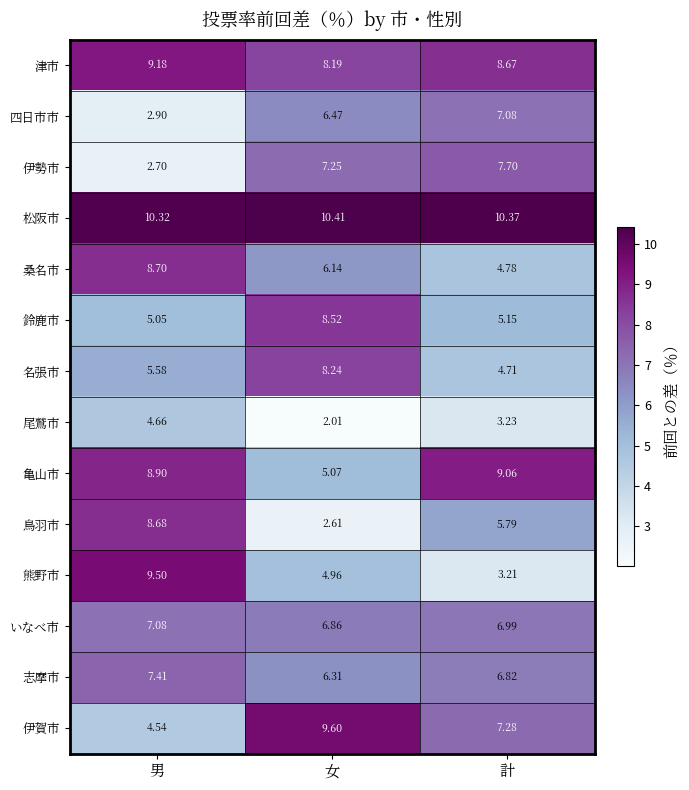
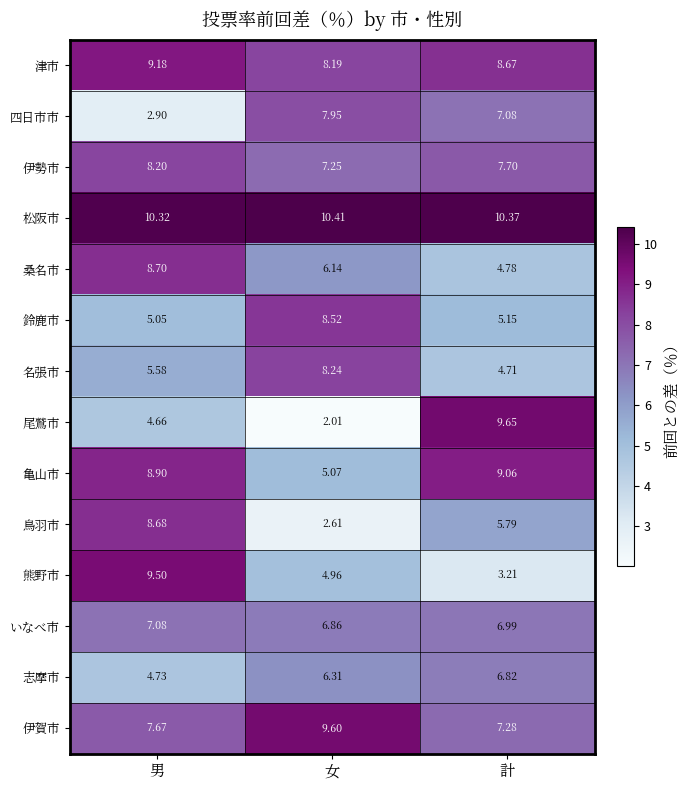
四日市市, 女: 6.47 -> 7.95
伊勢市, 男: 2.70 -> 8.20
尾鷲市, 計: 3.23 -> 9.65
志摩市, 男: 7.41 -> 4.73
伊賀市, 男: 4.54 -> 7.67
